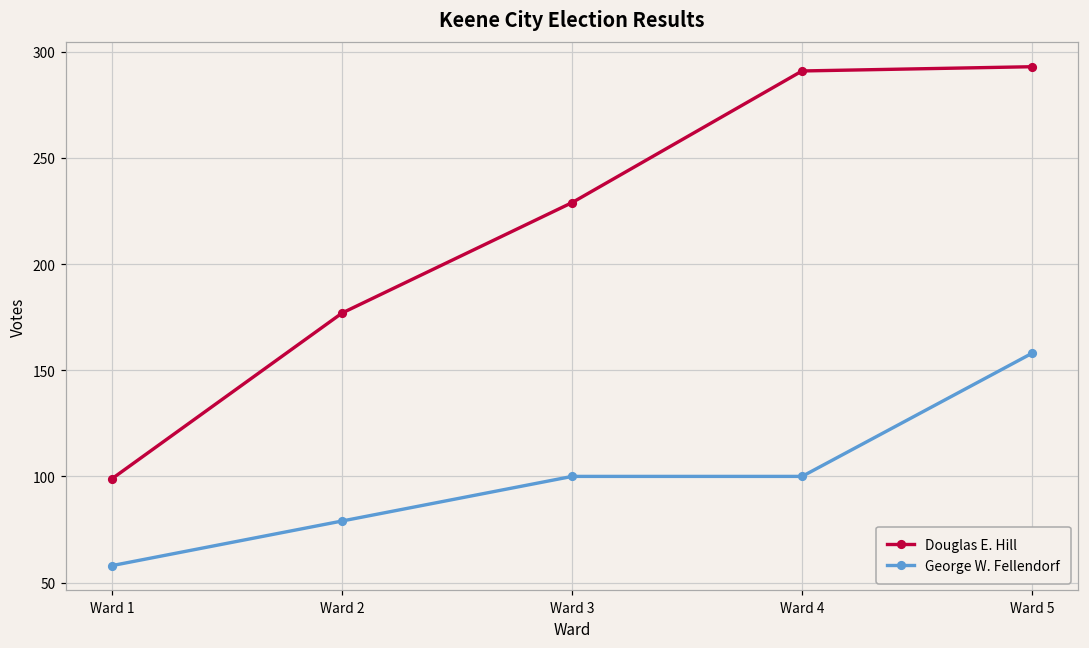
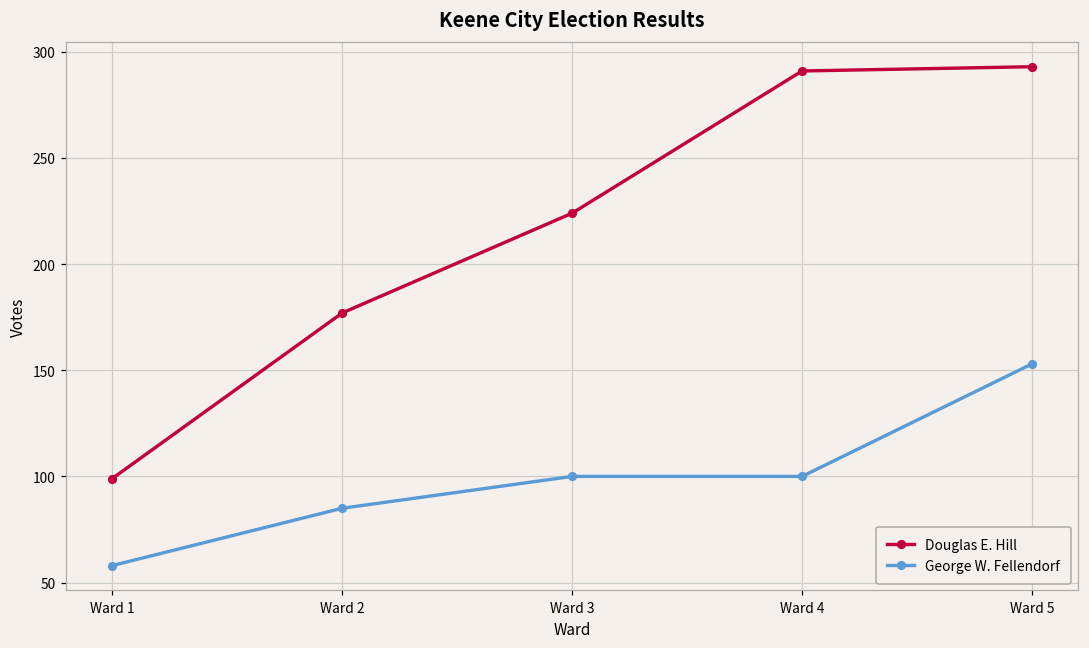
George W. Fellendorf, Ward 2: 79 -> 85
Douglas E. Hill, Ward 3: 229 -> 224
George W. Fellendorf, Ward 5: 158 -> 153
